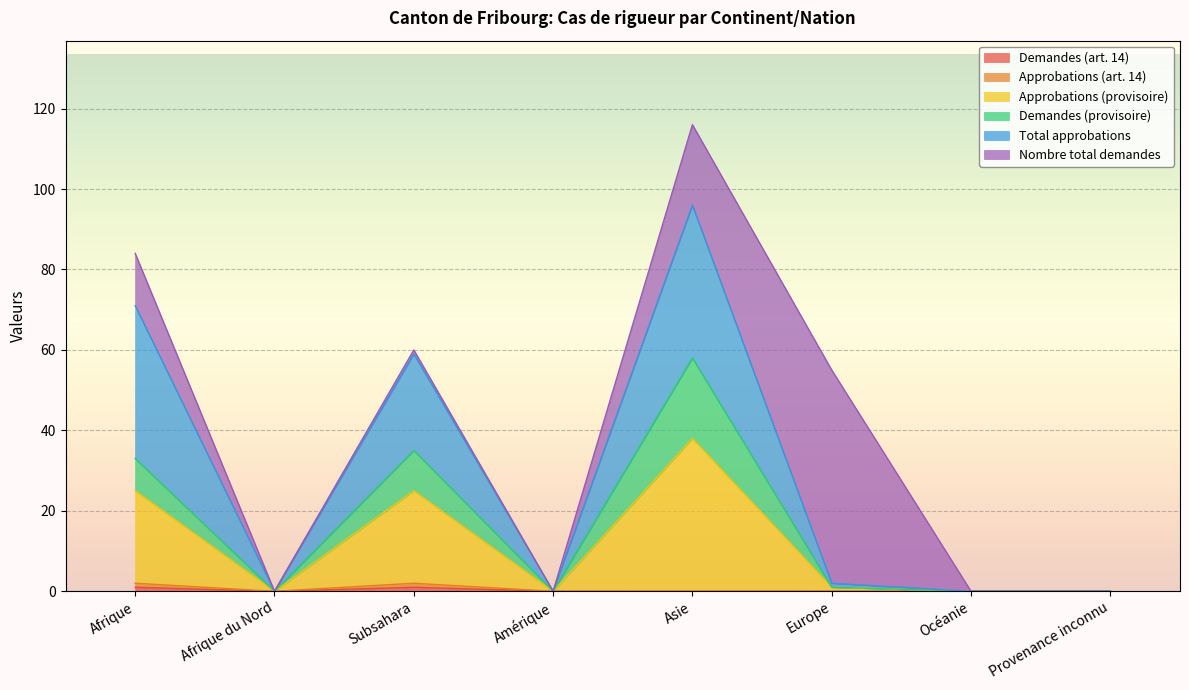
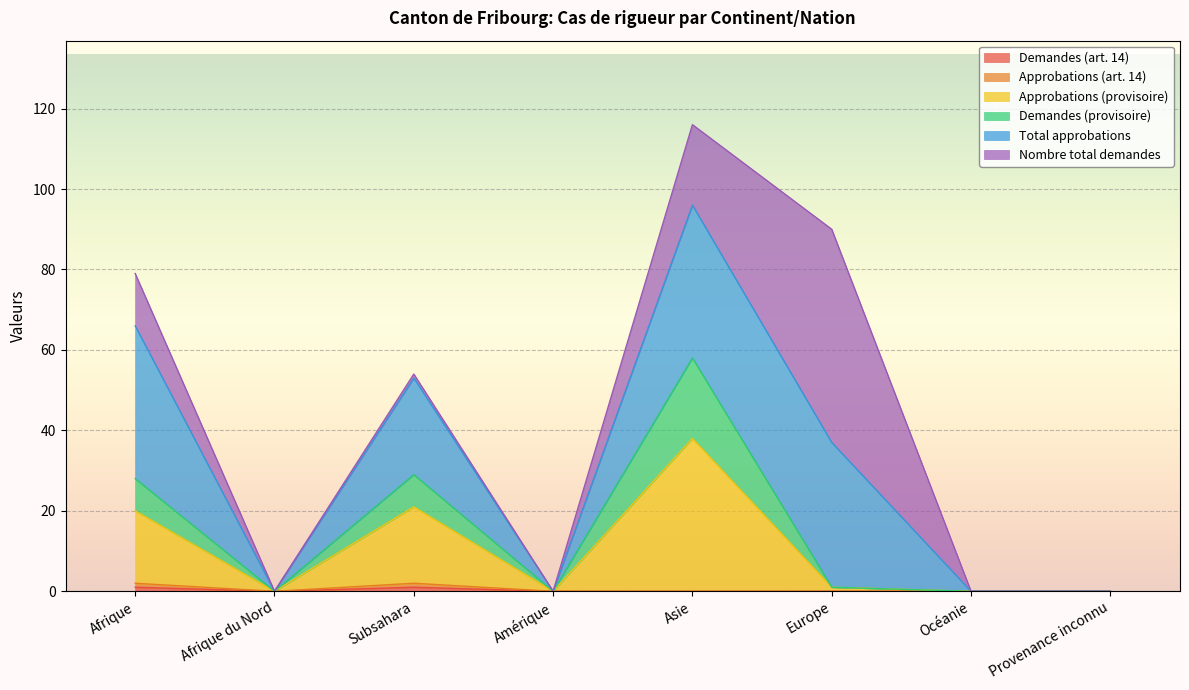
Approbations (provisoire), Afrique: 23 -> 18
Approbations (provisoire), Subsahara: 23 -> 19
Demandes (provisoire), Subsahara: 10 -> 8
Total approbations, Europe: 1 -> 36
